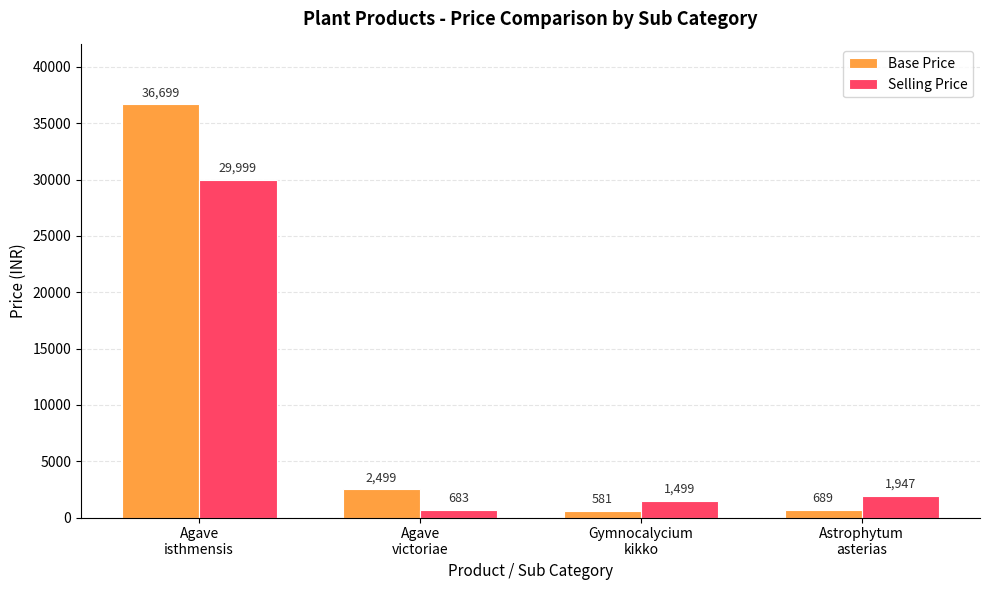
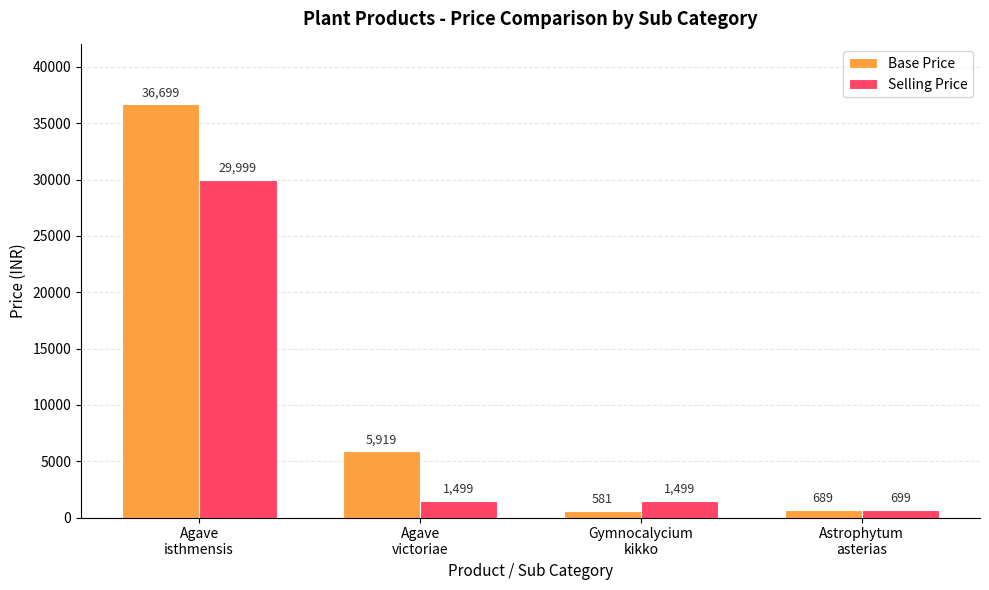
Base Price, Agave victoriae: 2,499 -> 5,919
Selling Price, Agave victoriae: 683 -> 1,499
Selling Price, Astrophytum asterias: 1,947 -> 699
